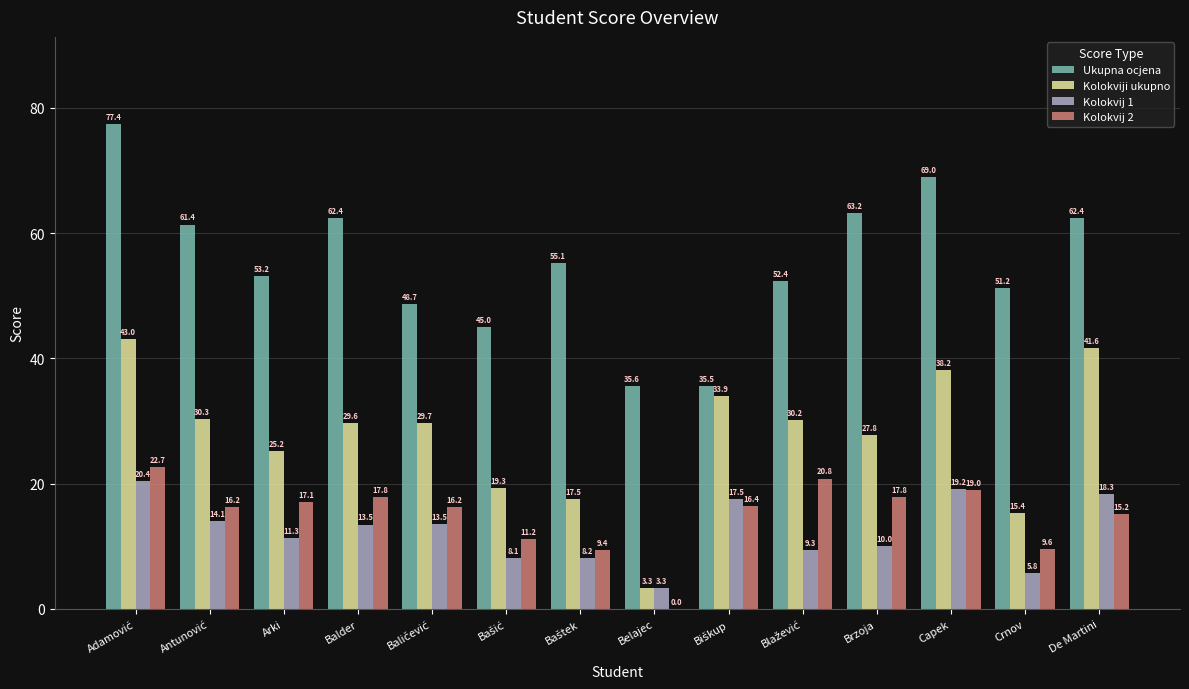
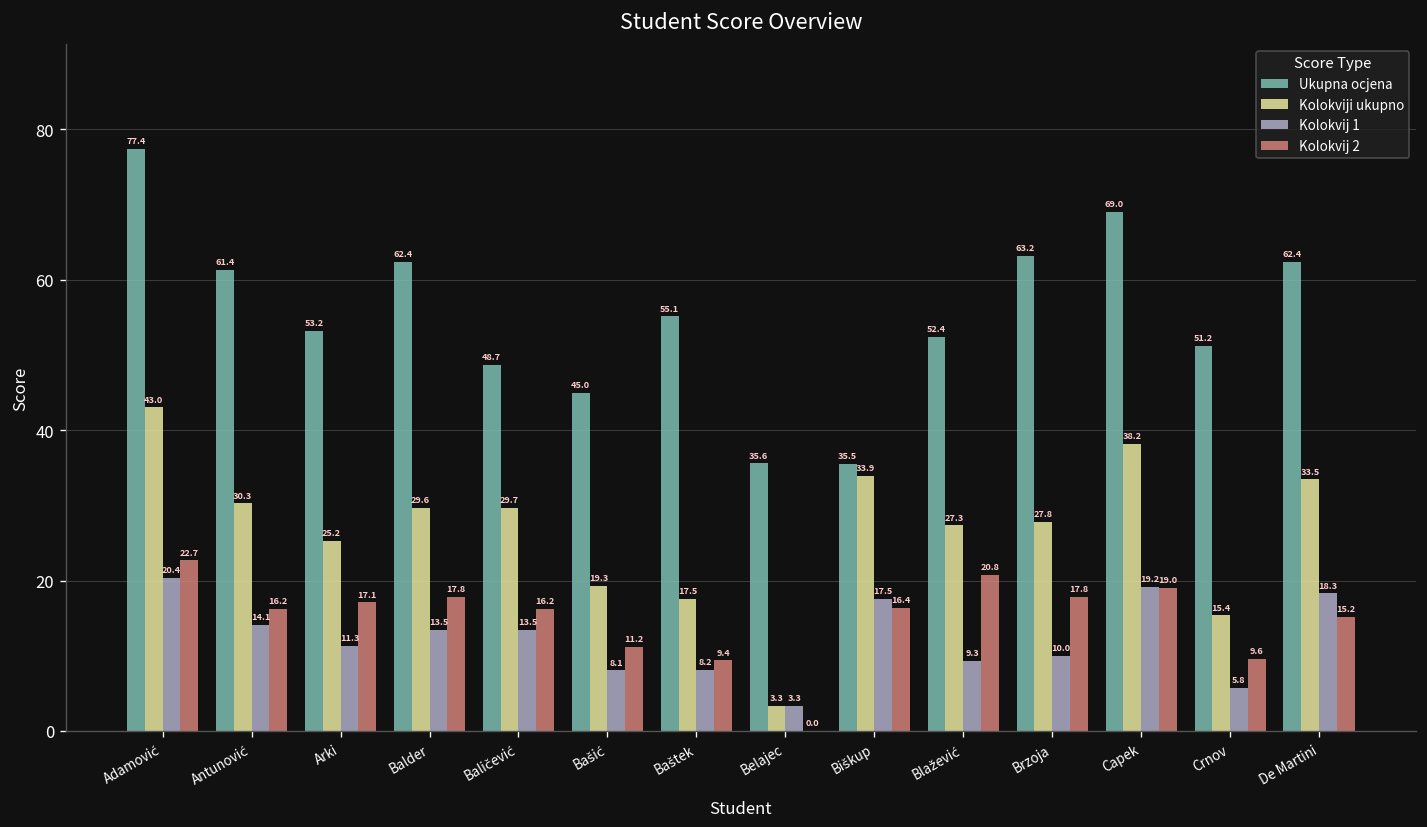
Kolokviji ukupno, Blažević: 30.2 -> 27.3
Kolokviji ukupno, De Martini: 41.6 -> 33.5
